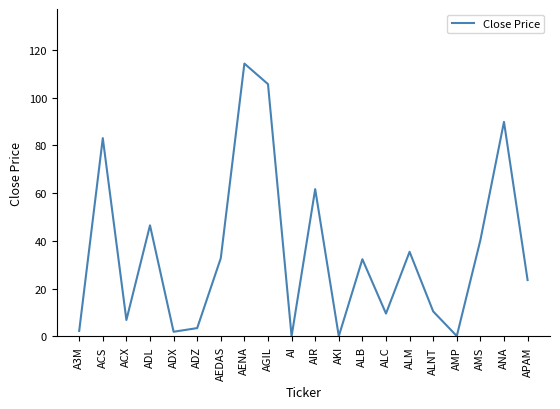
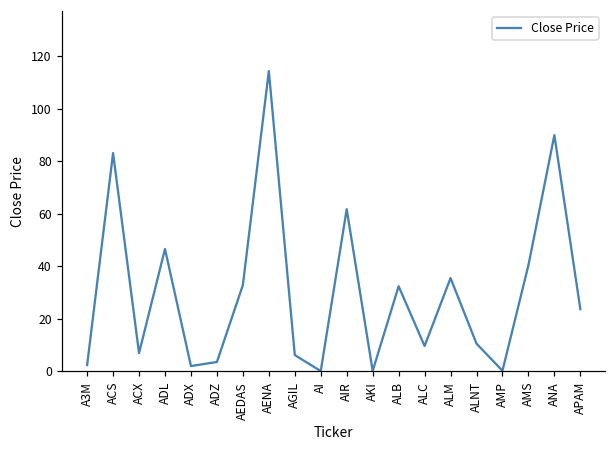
AGIL: 106 -> 6
